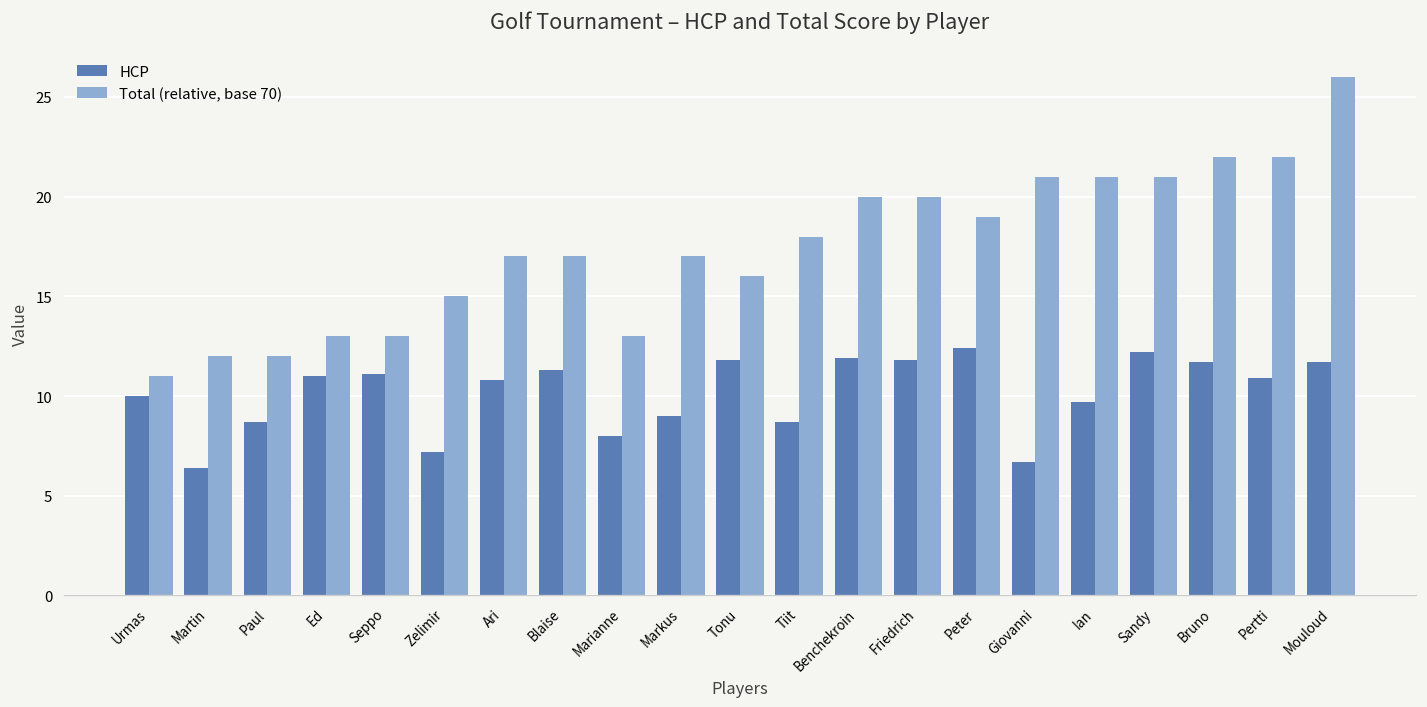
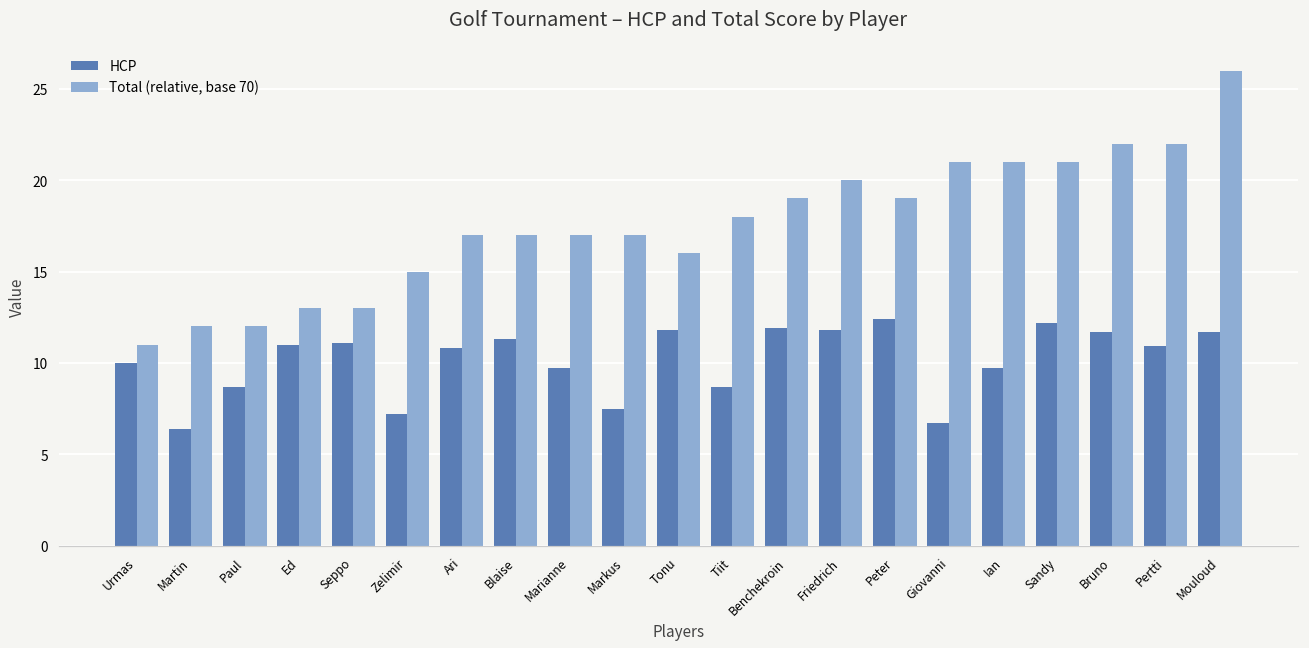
HCP, Marianne: 8.0 -> 9.7
Total (relative, base 70), Marianne: 13.0 -> 17.0
HCP, Markus: 9.0 -> 7.5
Total (relative, base 70), Benchekroin: 20.0 -> 19.0
